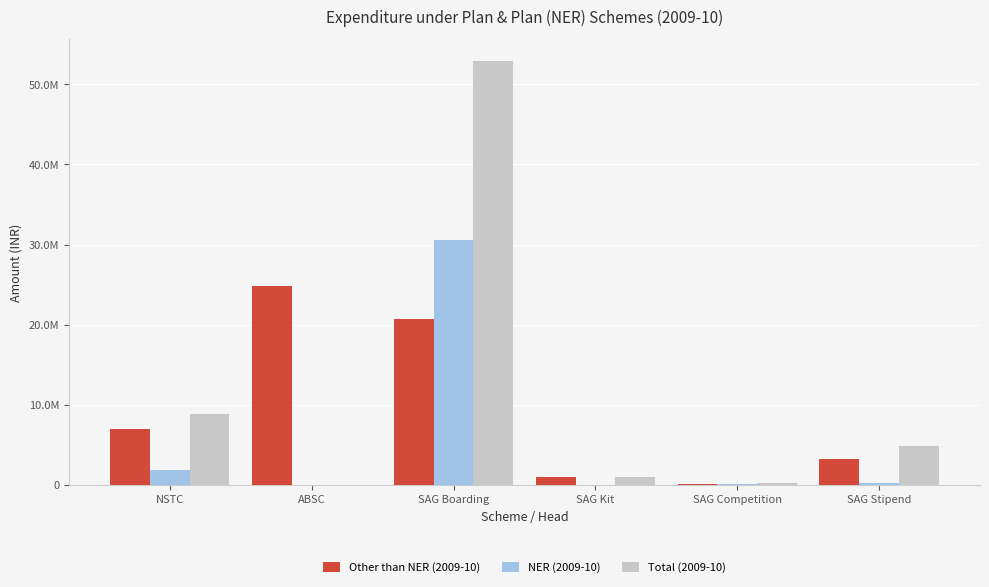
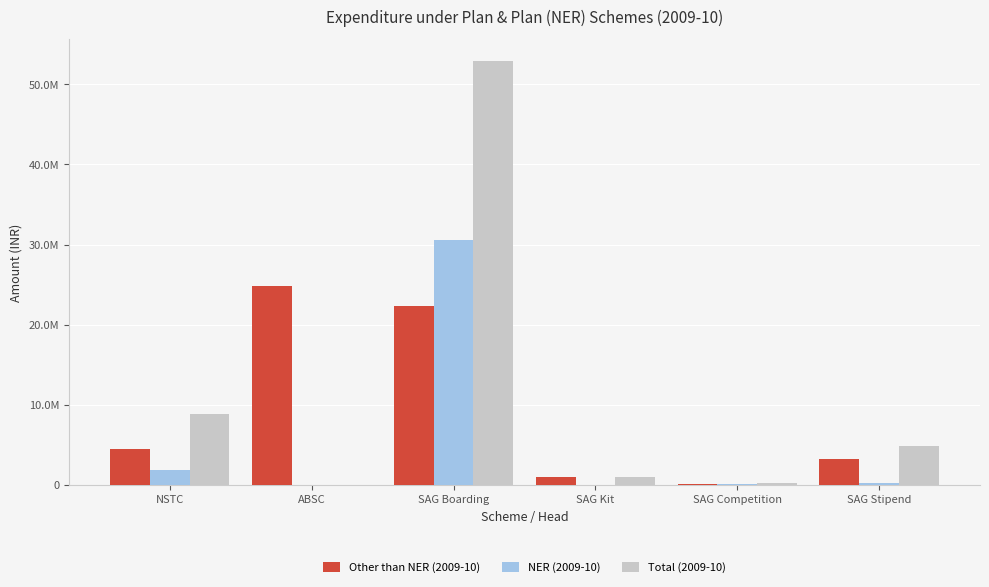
Other than NER (2009-10), NSTC: 7000000 -> 4000000
Other than NER (2009-10), SAG Boarding: 21000000 -> 22000000
